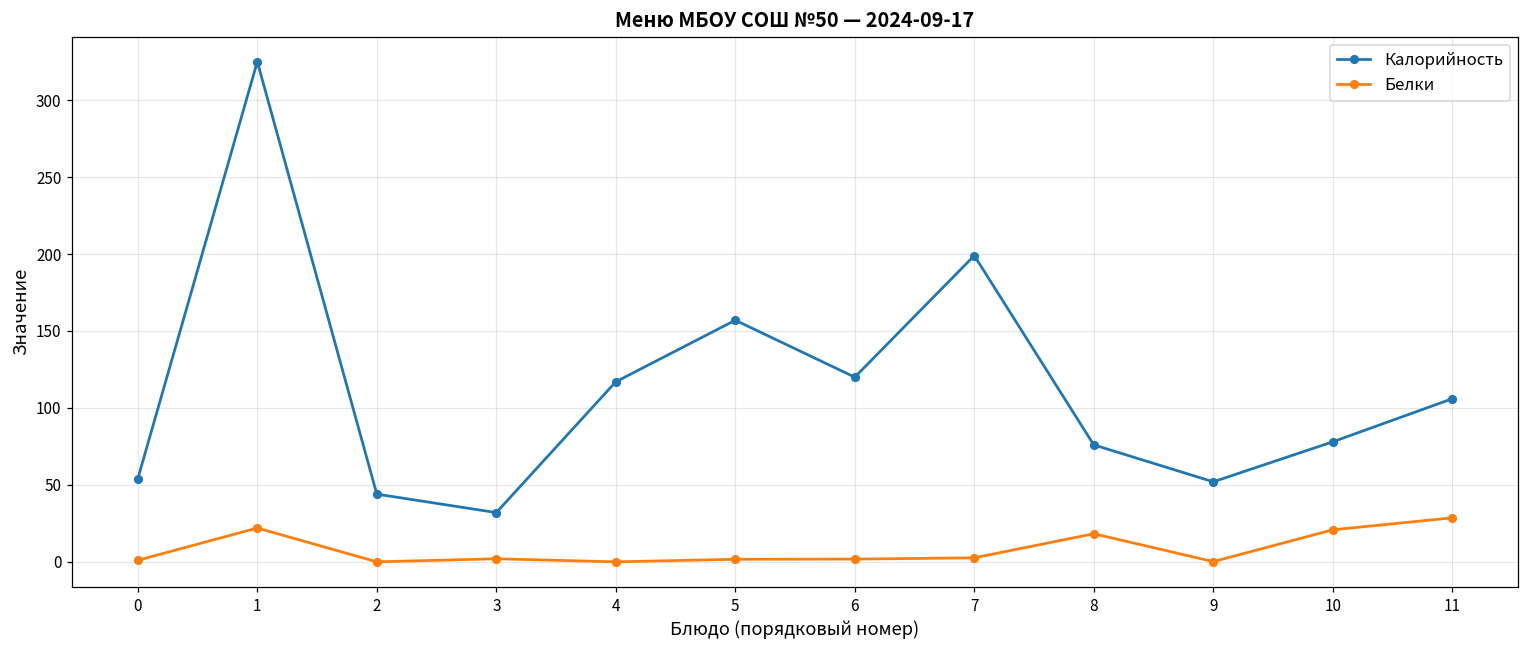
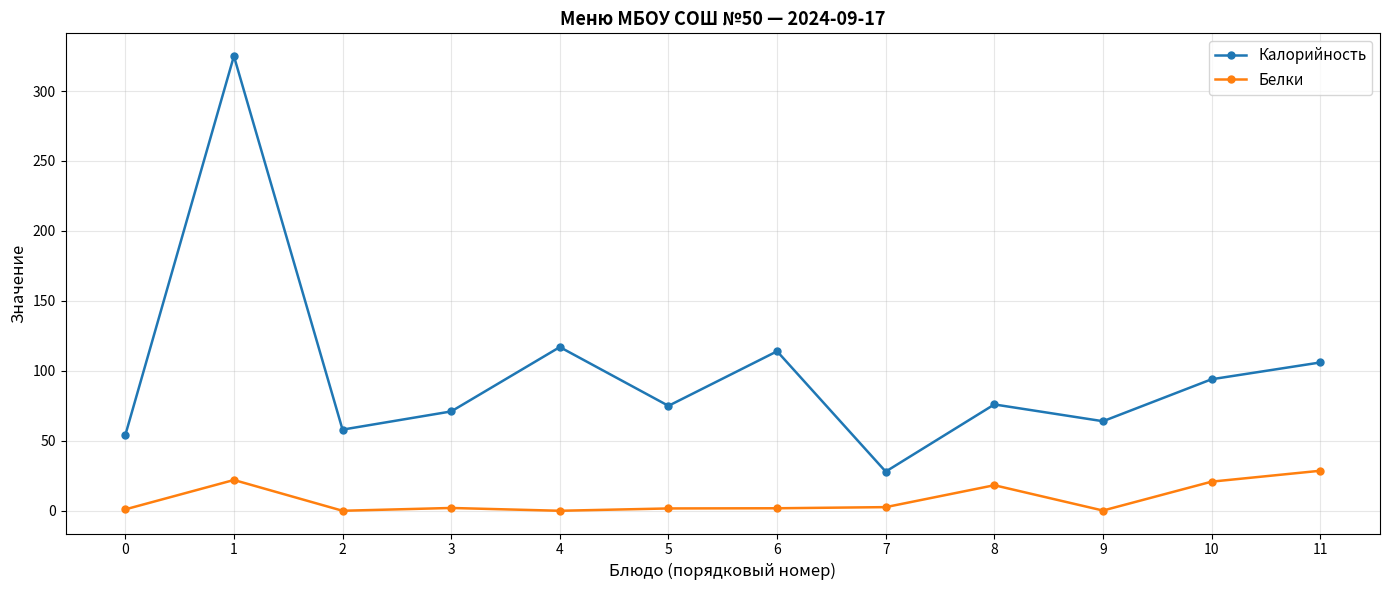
Калорийность, 2: 44 -> 58
Калорийность, 3: 32 -> 71
Калорийность, 5: 157 -> 75
Калорийность, 6: 120 -> 114
Калорийность, 7: 199 -> 28
Калорийность, 9: 52 -> 64
Калорийность, 10: 78 -> 94
